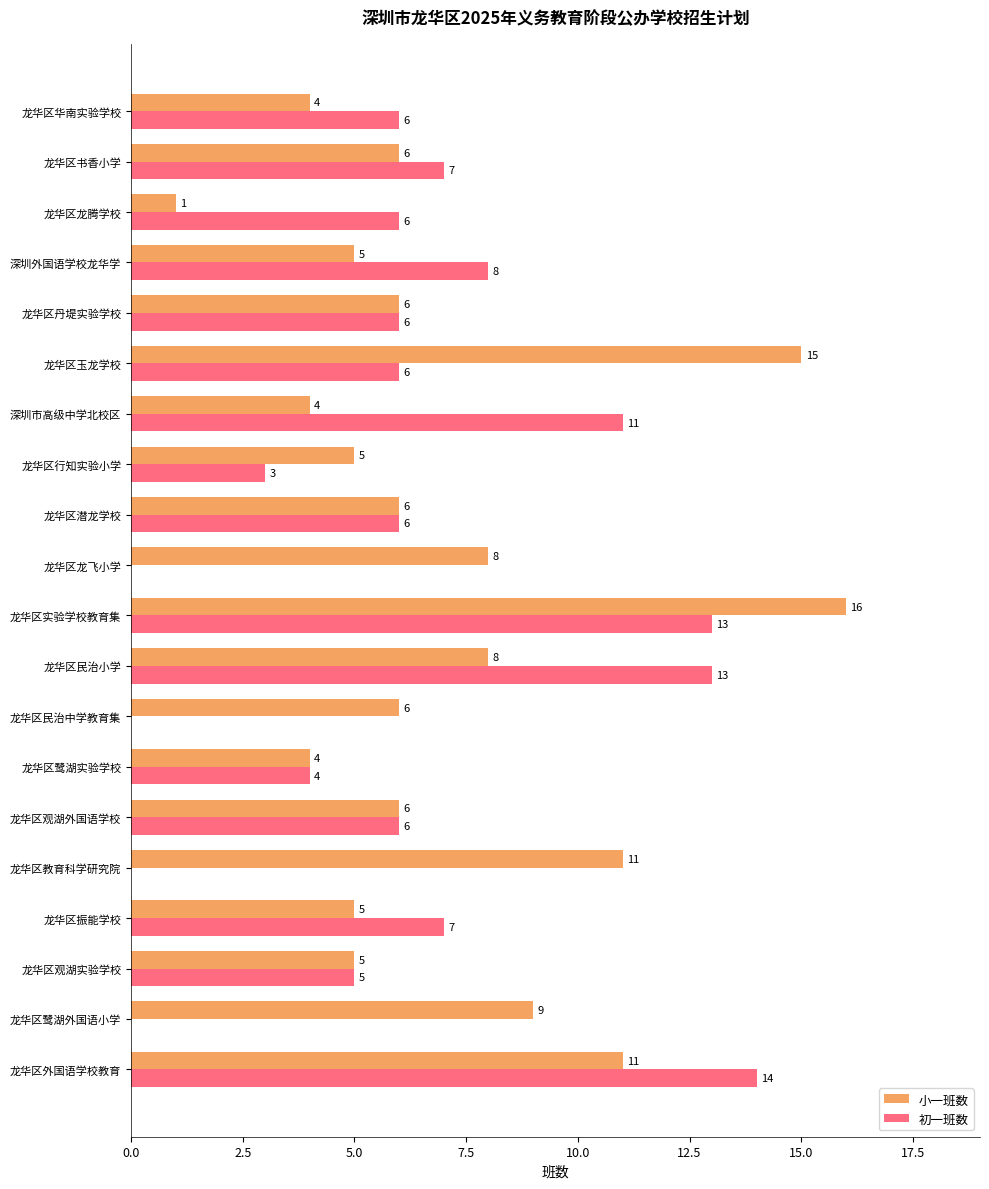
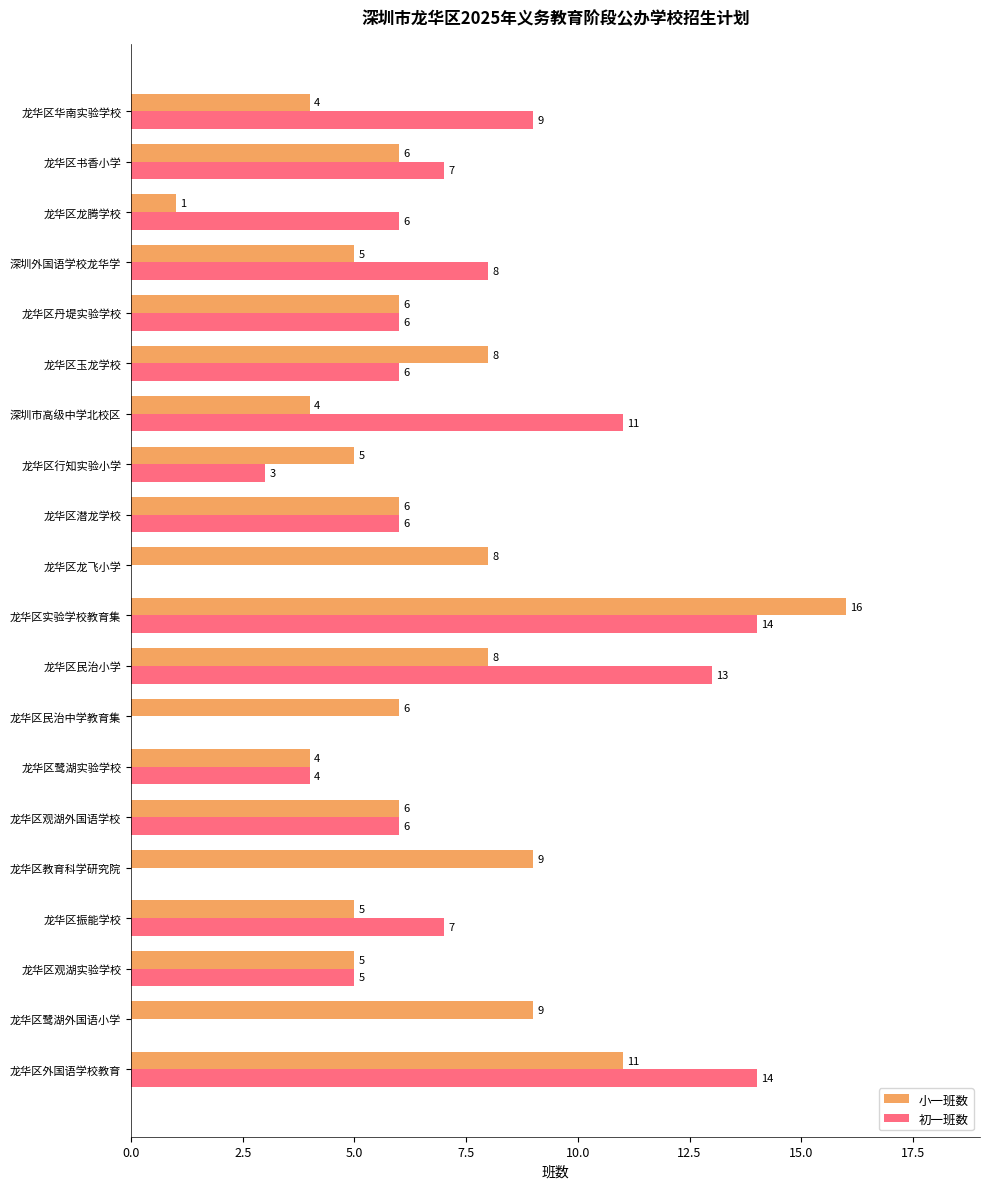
初一班数, 龙华区华南实验学校: 6 -> 9
小一班数, 龙华区玉龙学校: 15 -> 8
初一班数, 龙华区实验学校教育集: 13 -> 14
小一班数, 龙华区教育科学研究院: 11 -> 9
